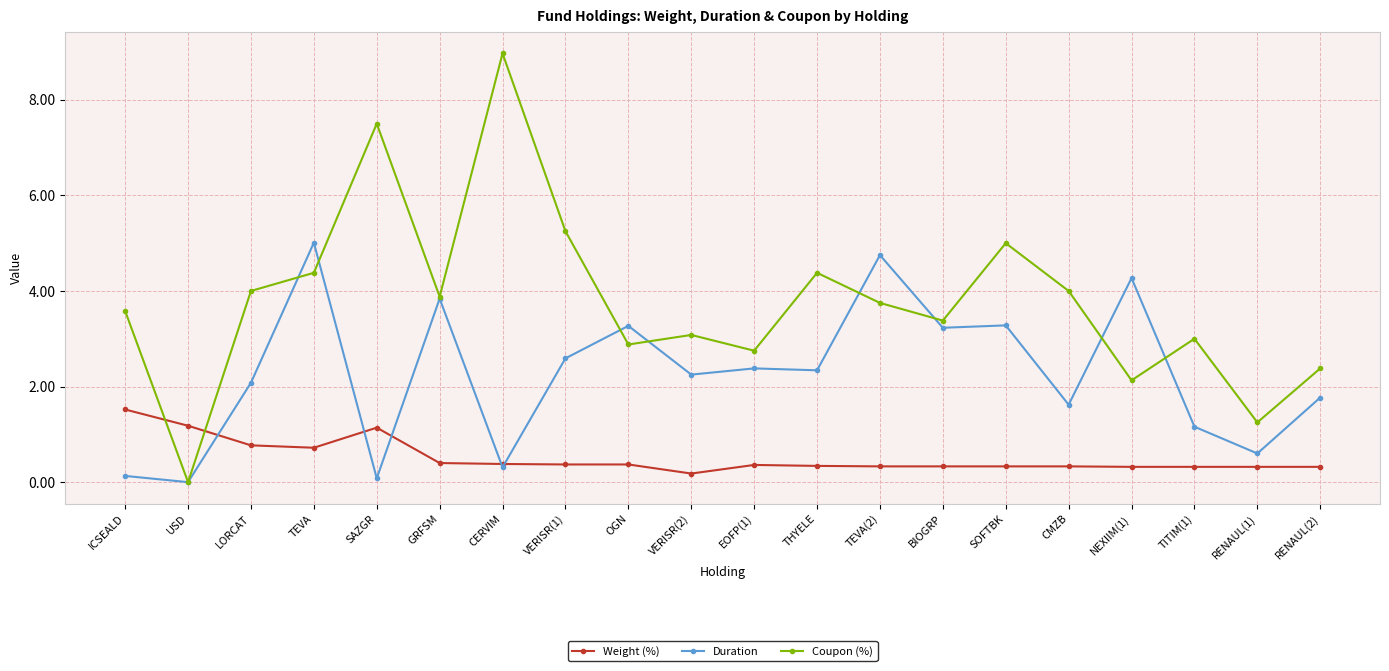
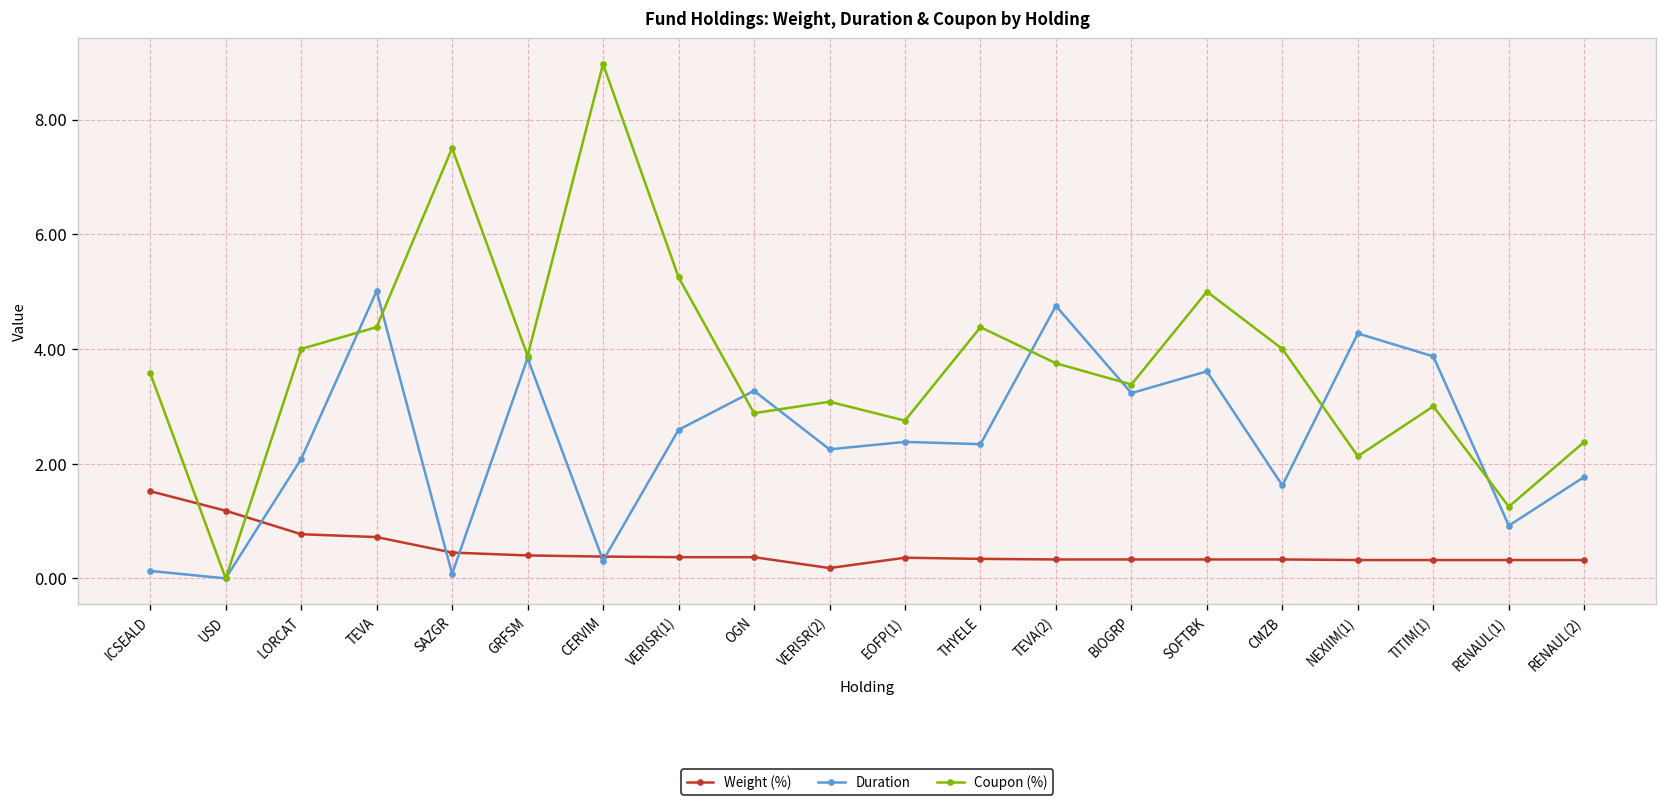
Weight (%), SAZGR: 1.1 -> 0.5
Duration, SOFTBK: 3.3 -> 3.6
Duration, TITIM(1): 1.2 -> 3.9
Duration, RENAUL(1): 0.6 -> 0.9
